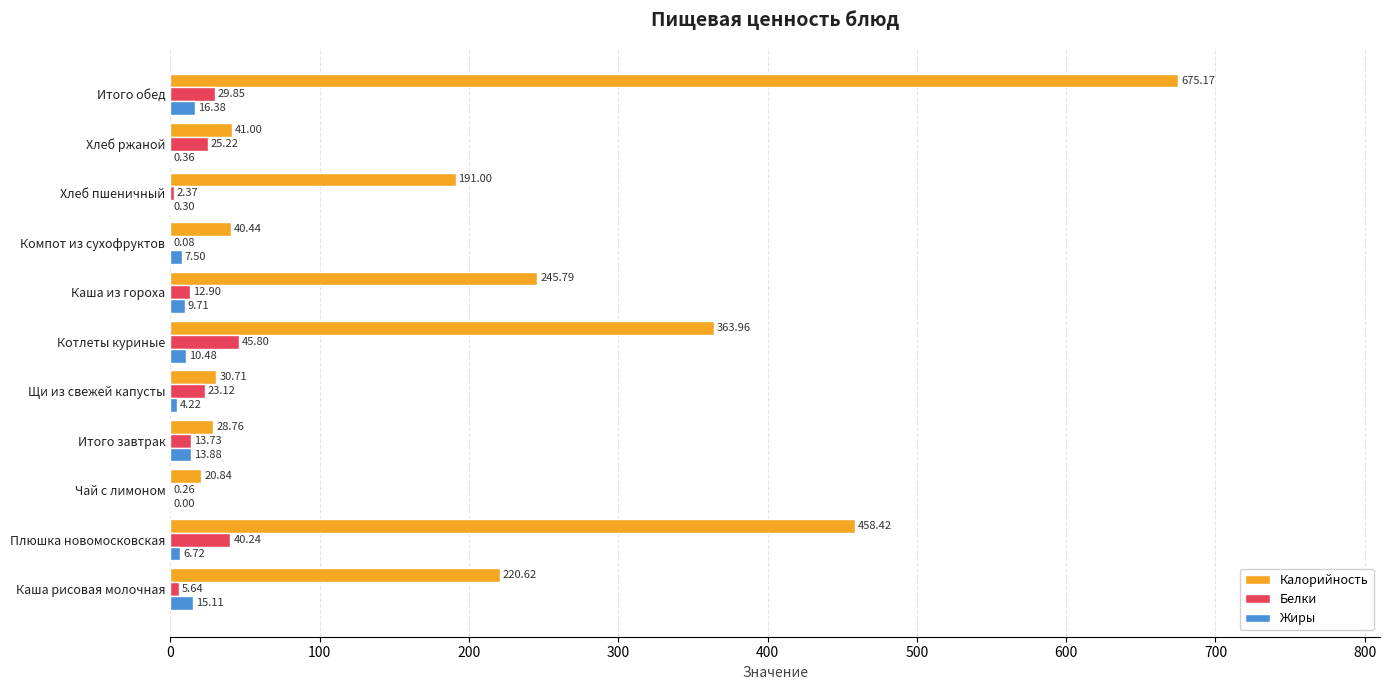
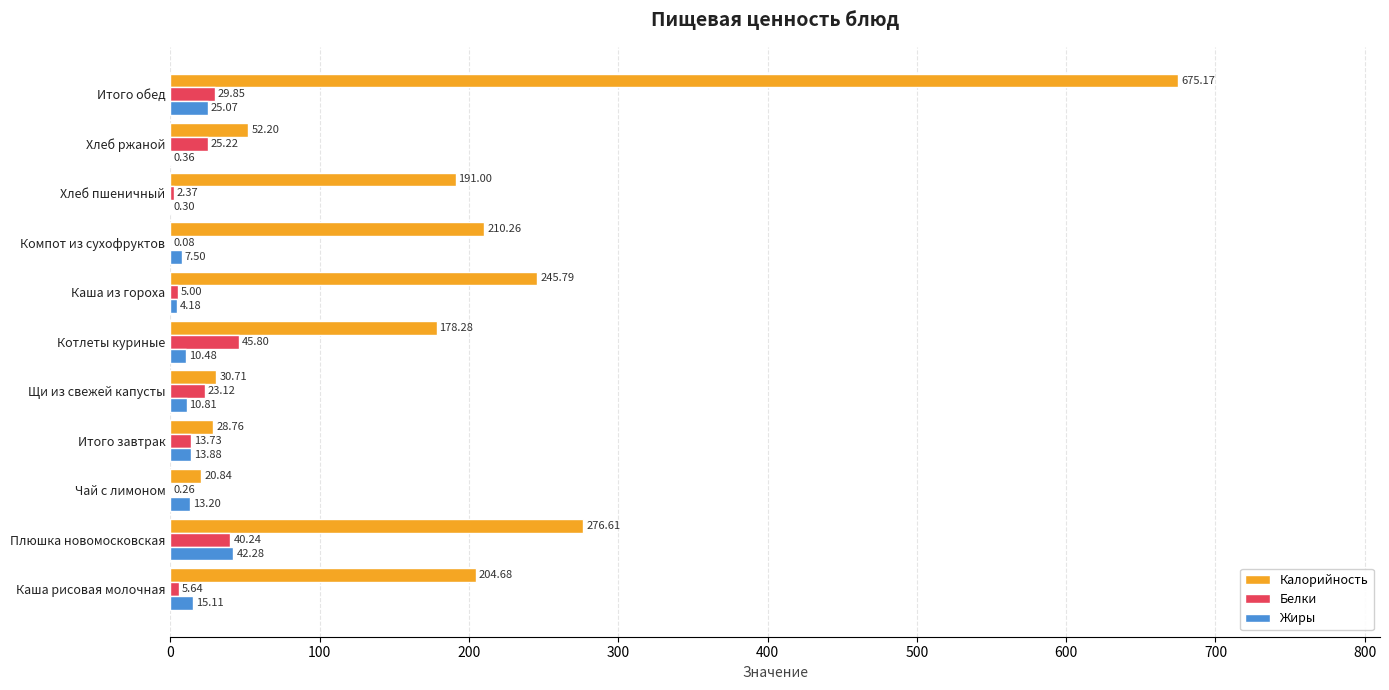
Жиры, Итого обед: 16.38 -> 25.07
Калорийность, Хлеб ржаной: 41.00 -> 52.20
Калорийность, Компот из сухофруктов: 40.44 -> 210.26
Белки, Каша из гороха: 12.90 -> 5.00
Жиры, Каша из гороха: 9.71 -> 4.18
Калорийность, Котлеты куриные: 363.96 -> 178.28
Жиры, Щи из свежей капусты: 4.22 -> 10.81
Жиры, Чай с лимоном: 0.00 -> 13.20
Калорийность, Плюшка новомосковская: 458.42 -> 276.61
Жиры, Плюшка новомосковская: 6.72 -> 42.28
Калорийность, Каша рисовая молочная: 220.62 -> 204.68
